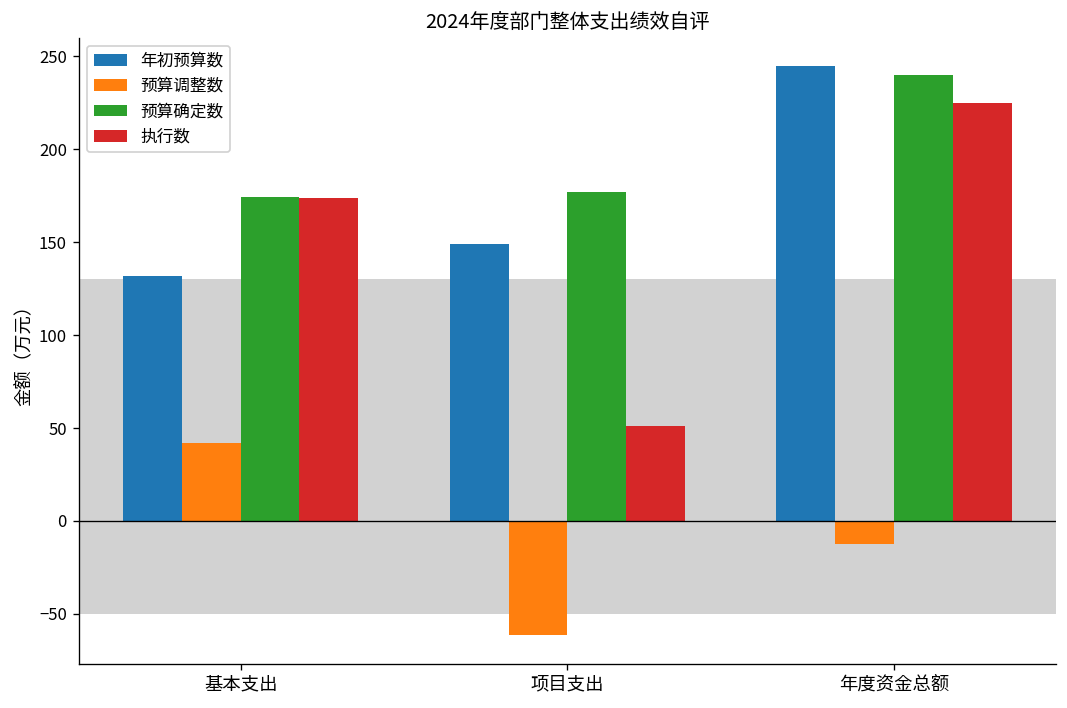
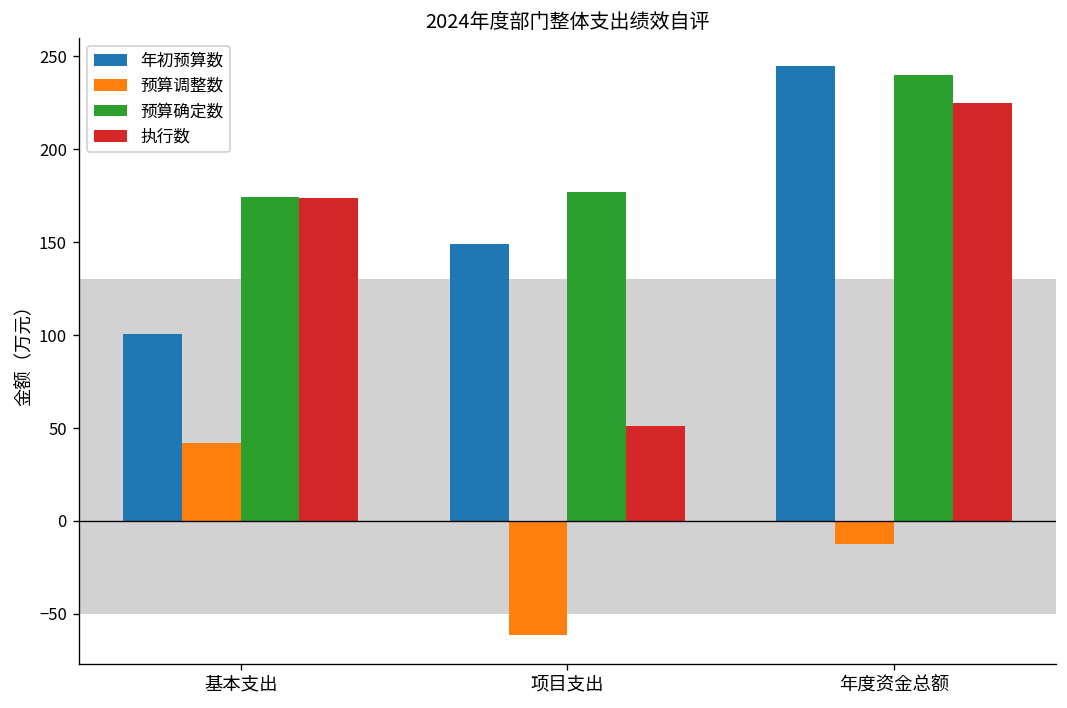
年初预算数, 基本支出: 132 -> 101
